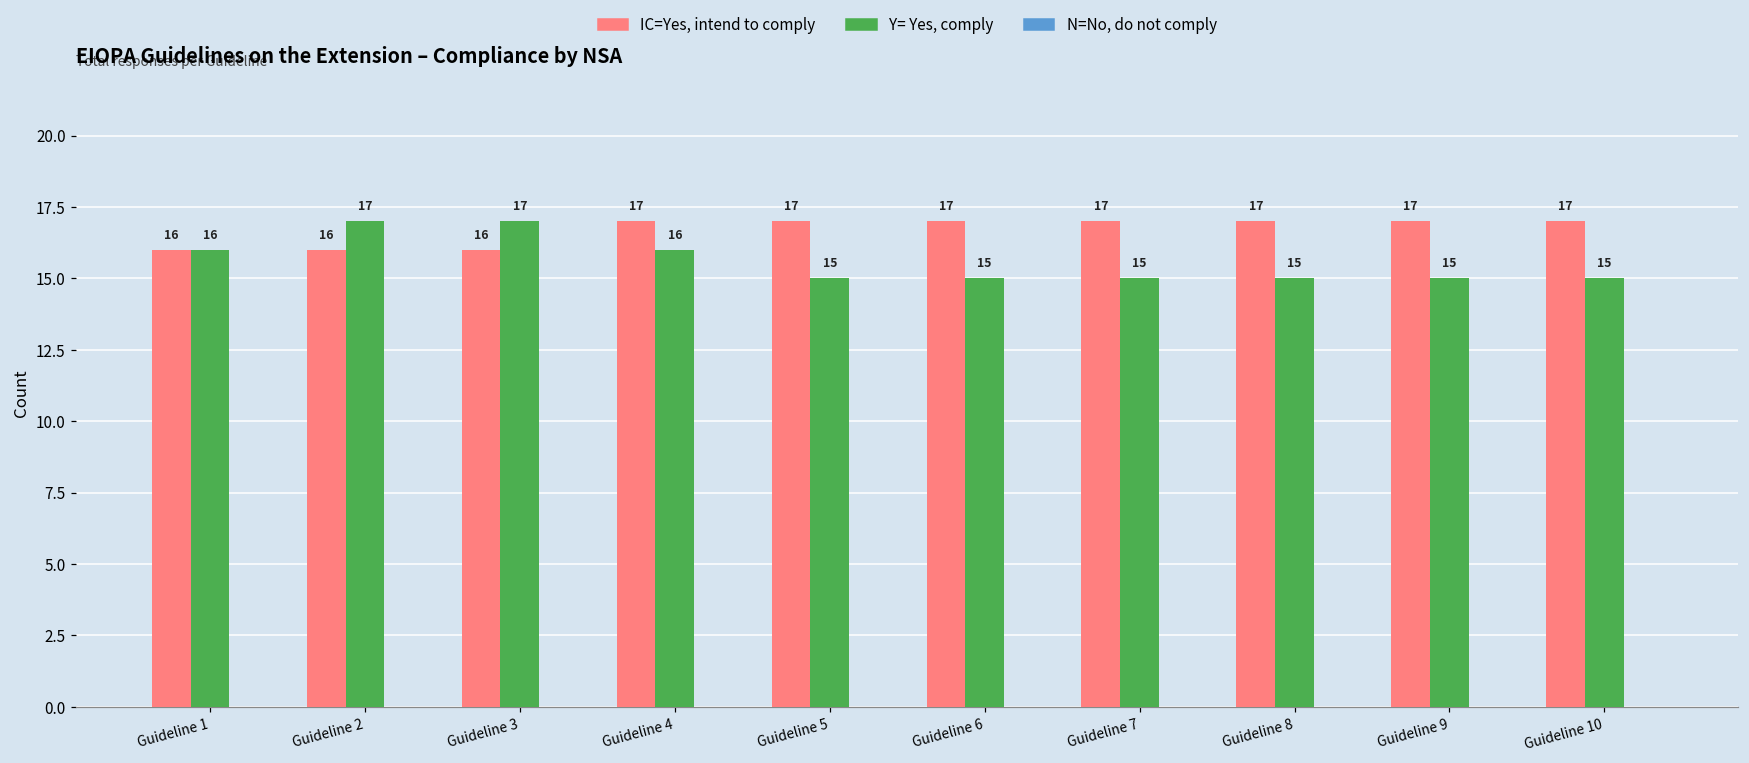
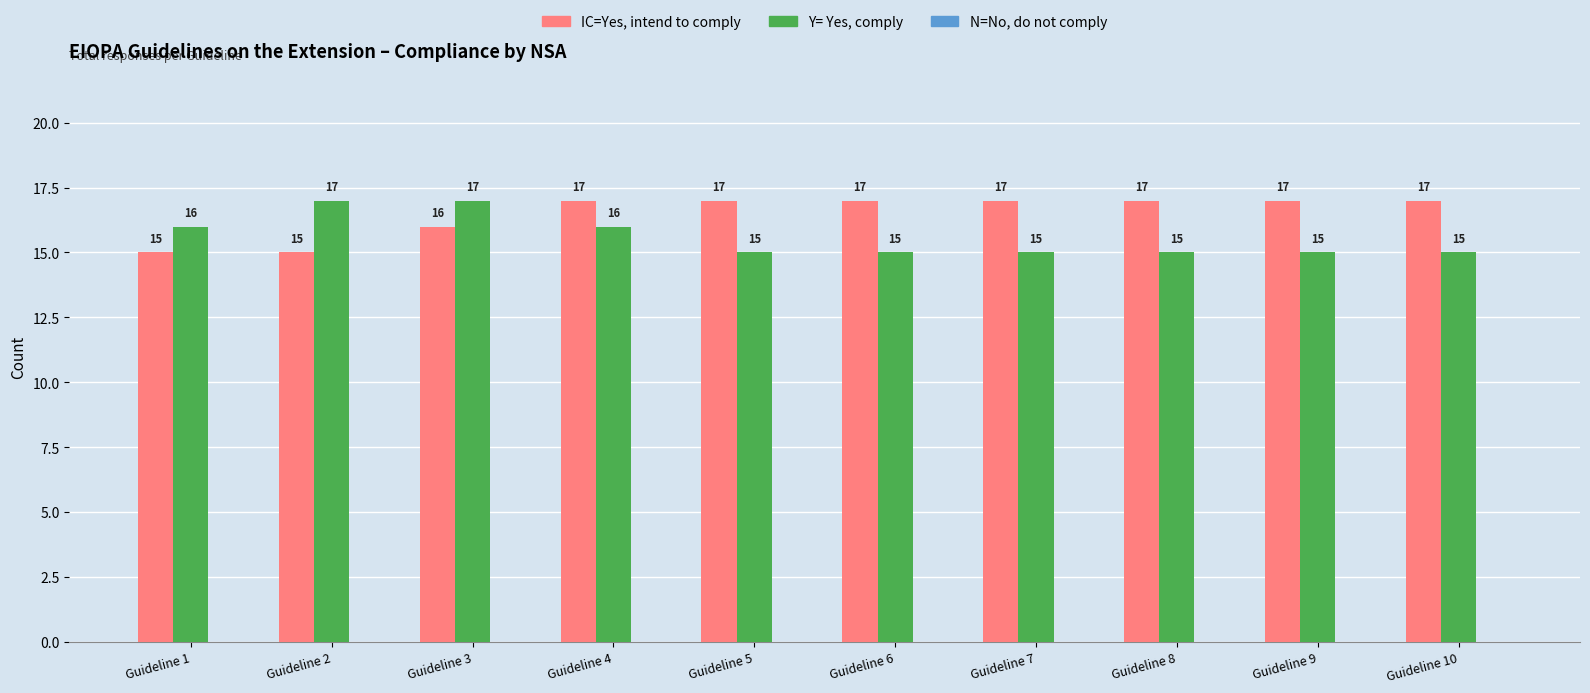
IC=Yes, intend to comply, Guideline 1: 16 -> 15
IC=Yes, intend to comply, Guideline 2: 16 -> 15
